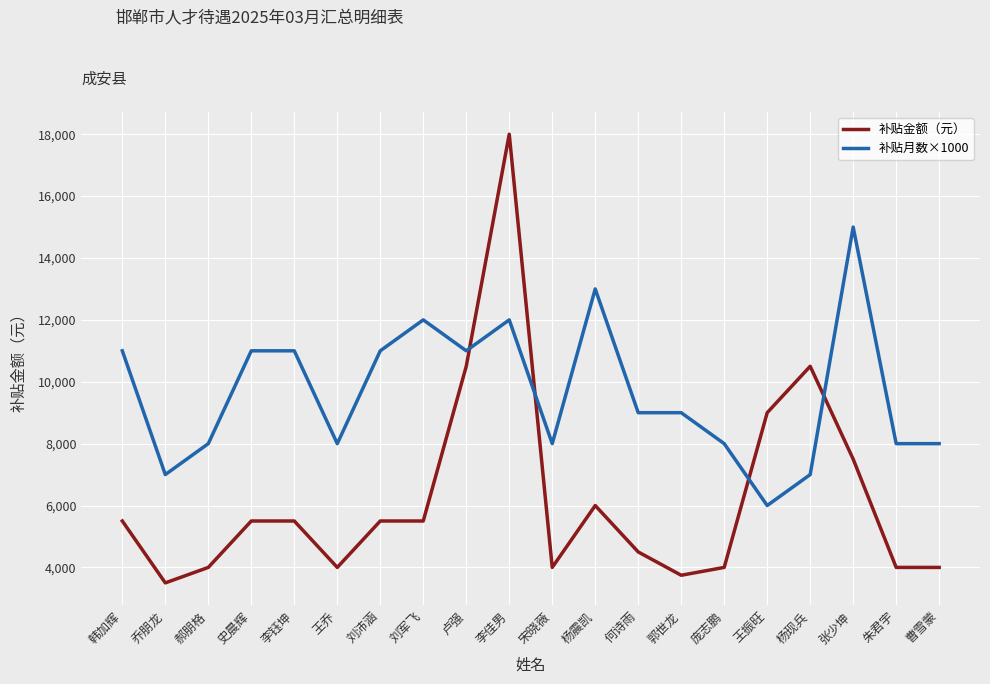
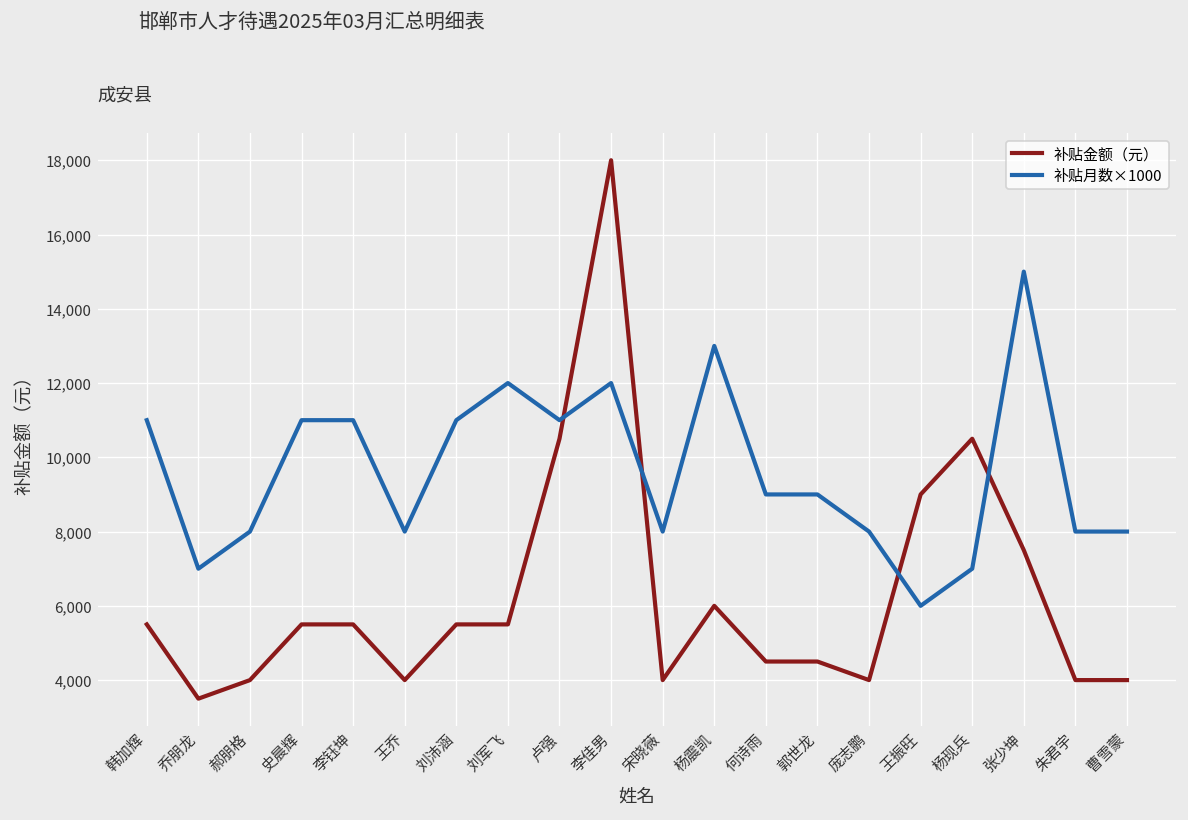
补贴金额（元）, 郭世龙: 3,700 -> 4,500
